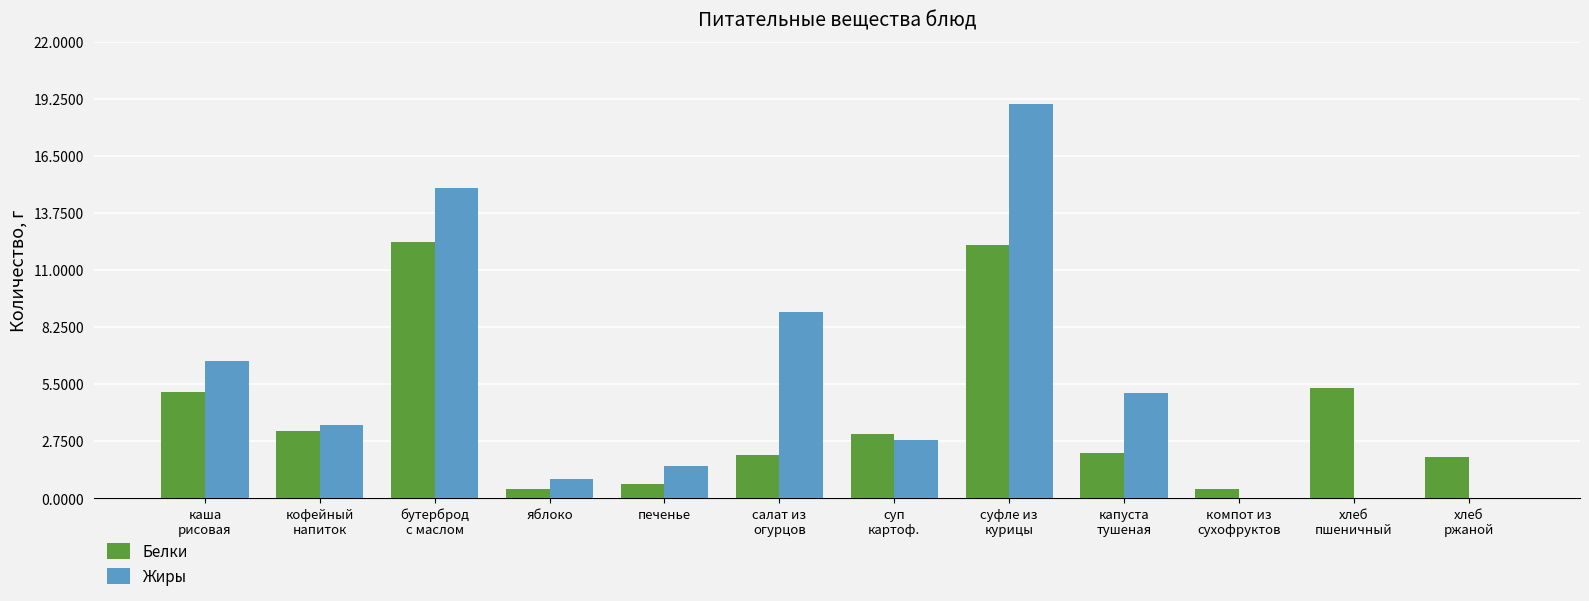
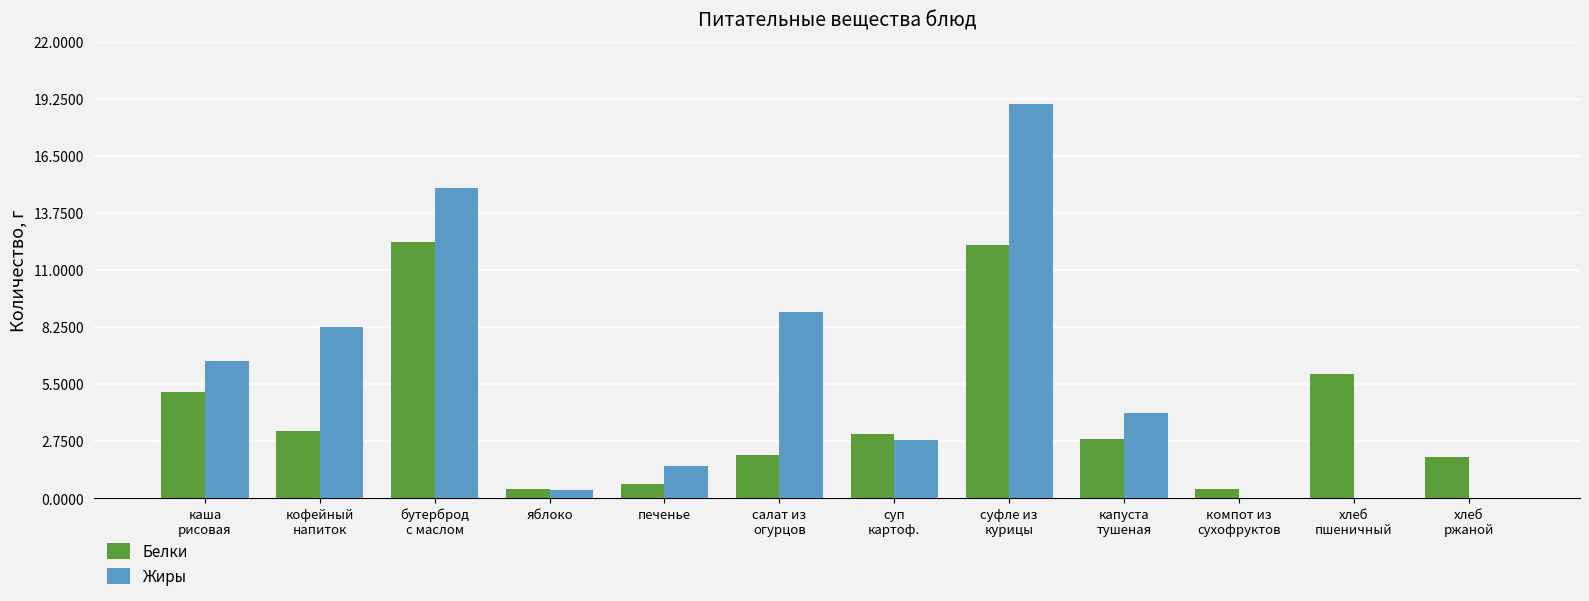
Жиры, кофейный напиток: 3.5 -> 8.3
Жиры, яблоко: 0.9 -> 0.4
Белки, капуста тушеная: 2.2 -> 2.9
Жиры, капуста тушеная: 5.1 -> 4.1
Белки, хлеб пшеничный: 5.3 -> 6.0
